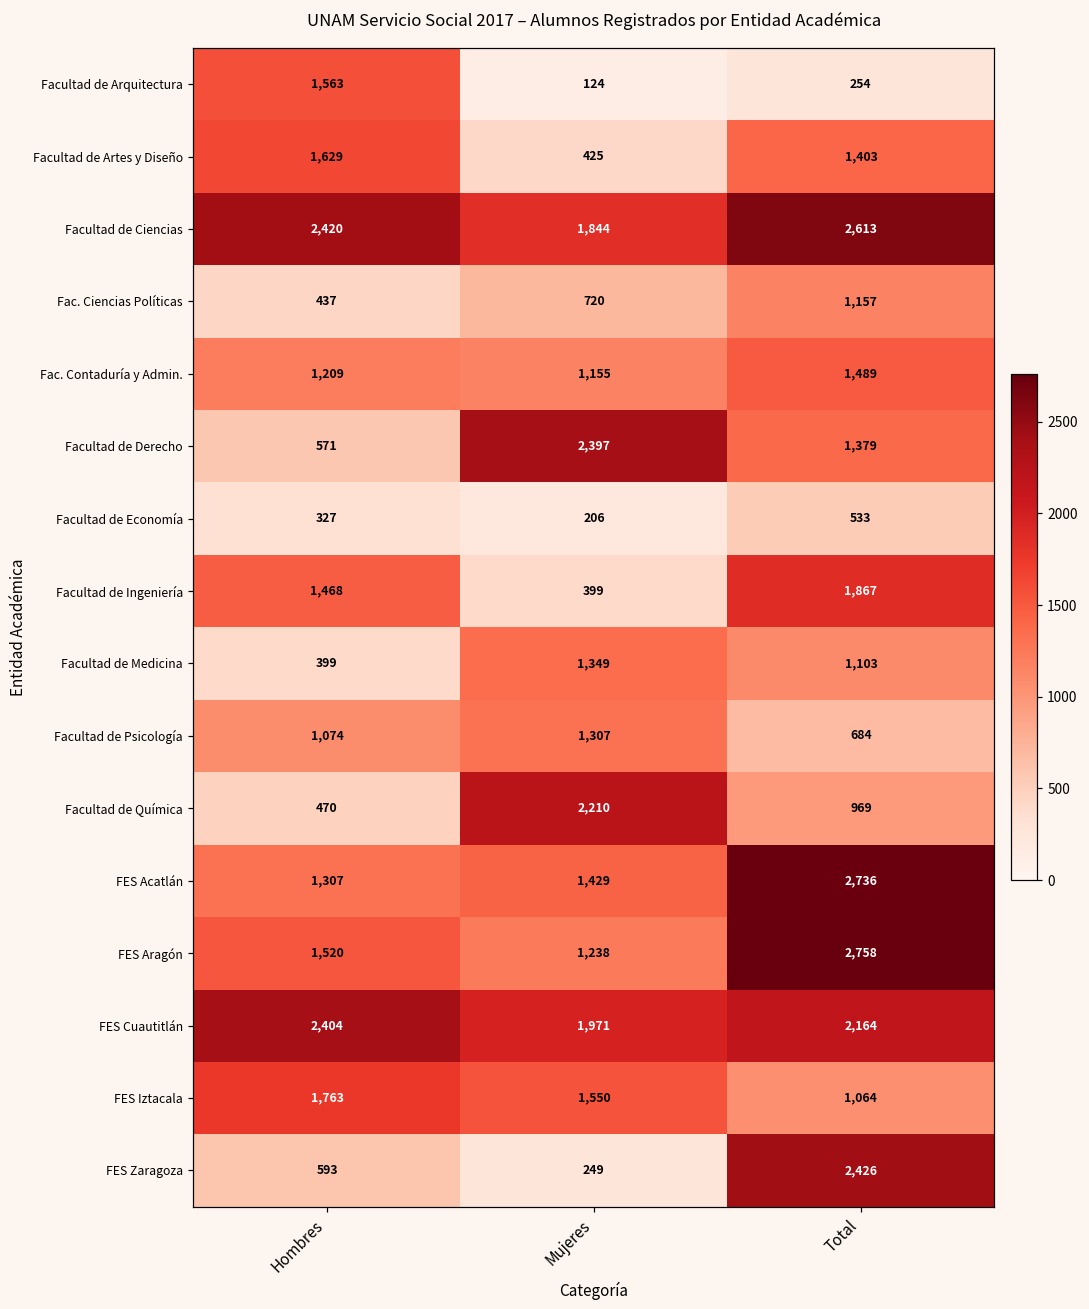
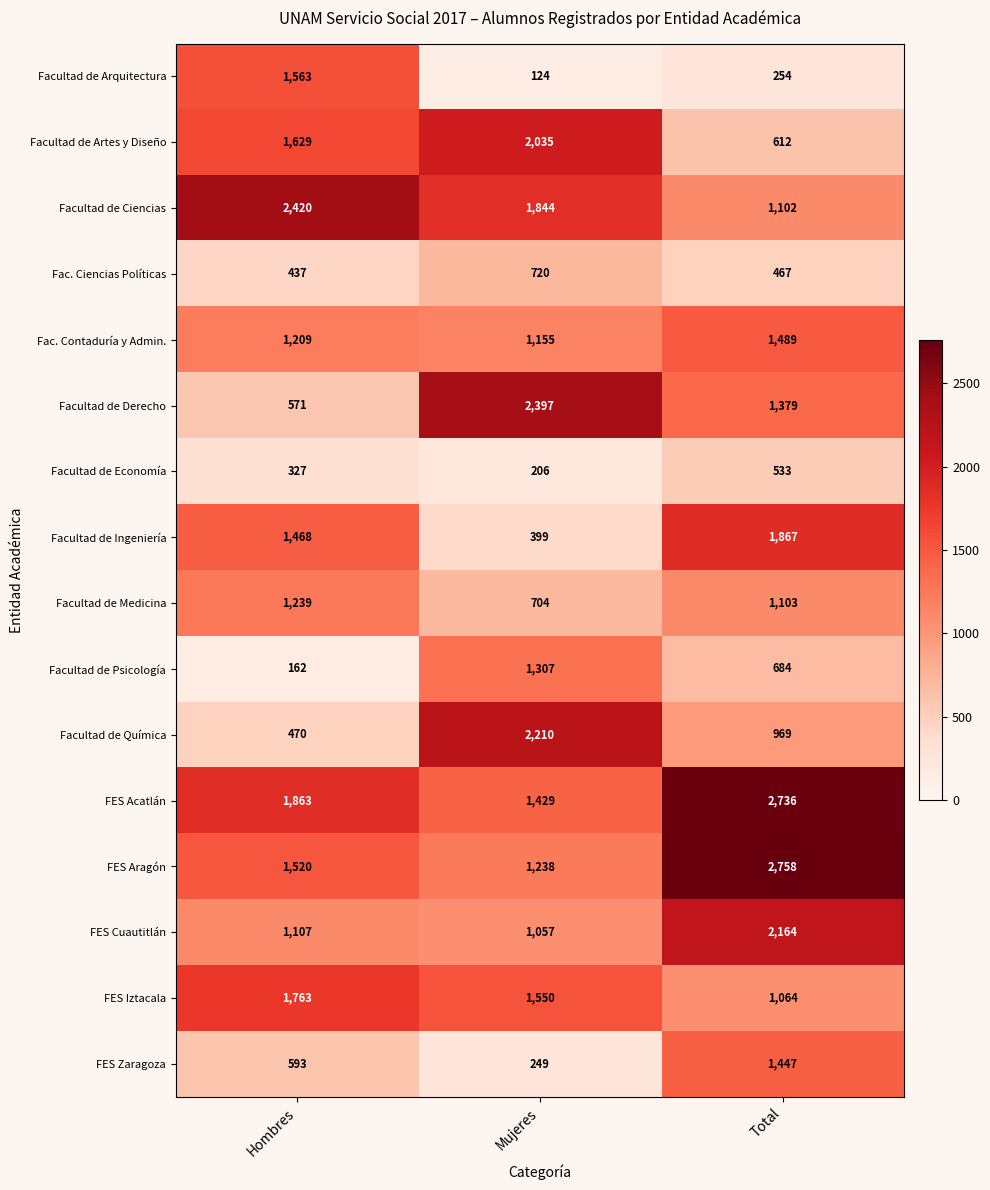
Facultad de Artes y Diseño, Mujeres: 425 -> 2,035
Facultad de Artes y Diseño, Total: 1,403 -> 612
Facultad de Ciencias, Total: 2,613 -> 1,102
Fac. Ciencias Políticas, Total: 1,157 -> 467
Facultad de Medicina, Hombres: 399 -> 1,239
Facultad de Medicina, Mujeres: 1,349 -> 704
Facultad de Psicología, Hombres: 1,074 -> 162
FES Acatlán, Hombres: 1,307 -> 1,863
FES Cuautitlán, Hombres: 2,404 -> 1,107
FES Cuautitlán, Mujeres: 1,971 -> 1,057
FES Zaragoza, Total: 2,426 -> 1,447
